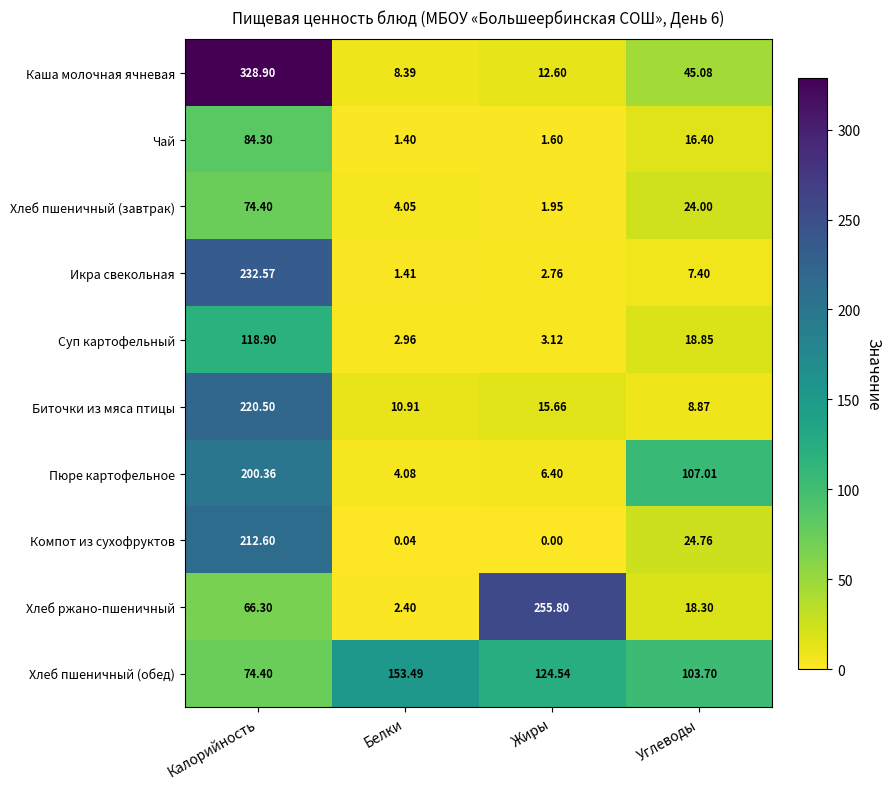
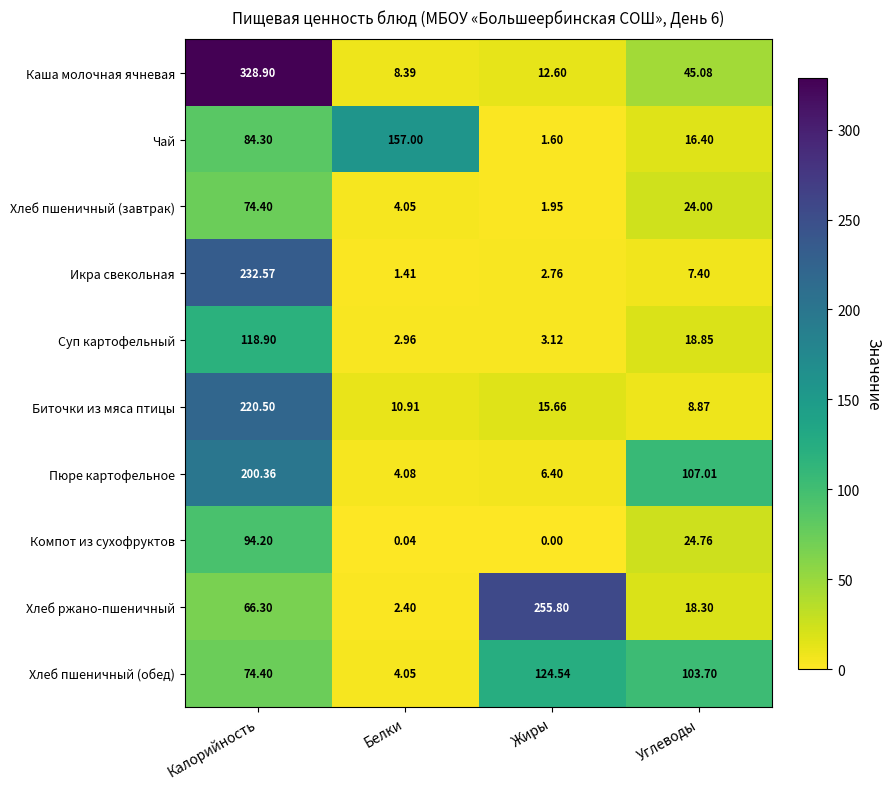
Чай, Белки: 1.40 -> 157.00
Компот из сухофруктов, Калорийность: 212.60 -> 94.20
Хлеб пшеничный (обед), Белки: 153.49 -> 4.05
